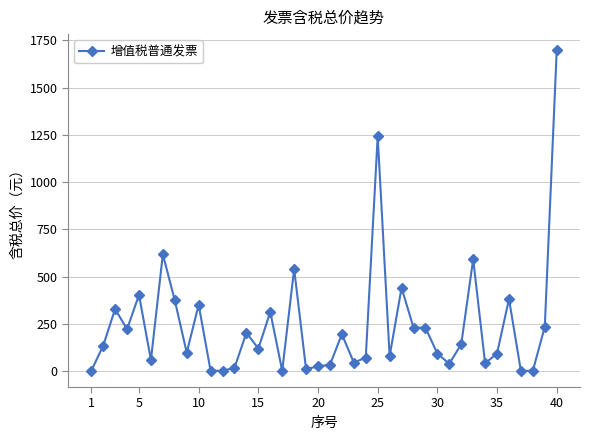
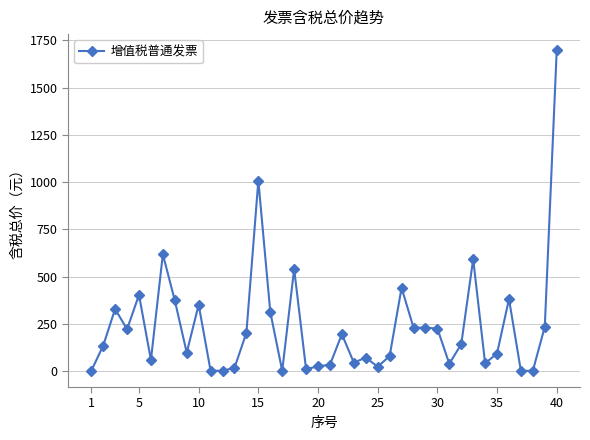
15: 120 -> 1010
25: 1240 -> 30
30: 90 -> 230
